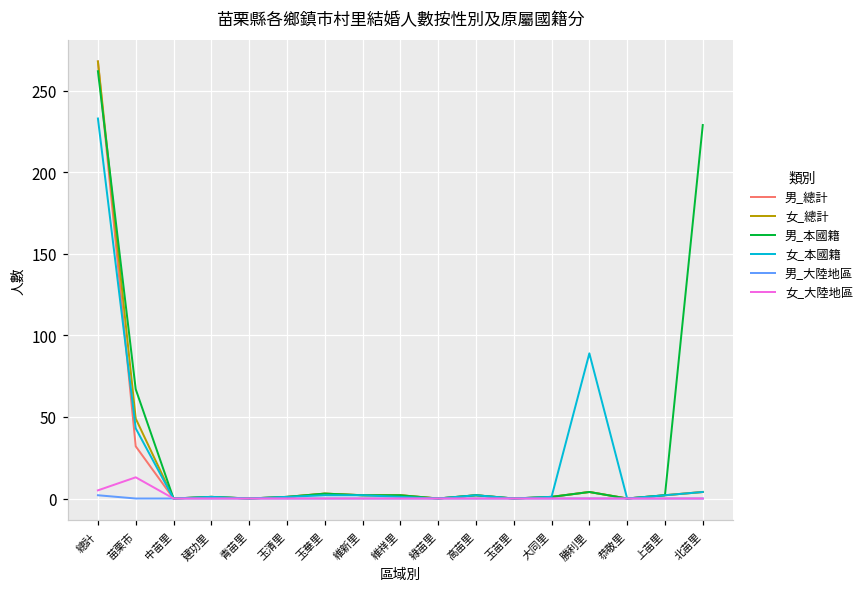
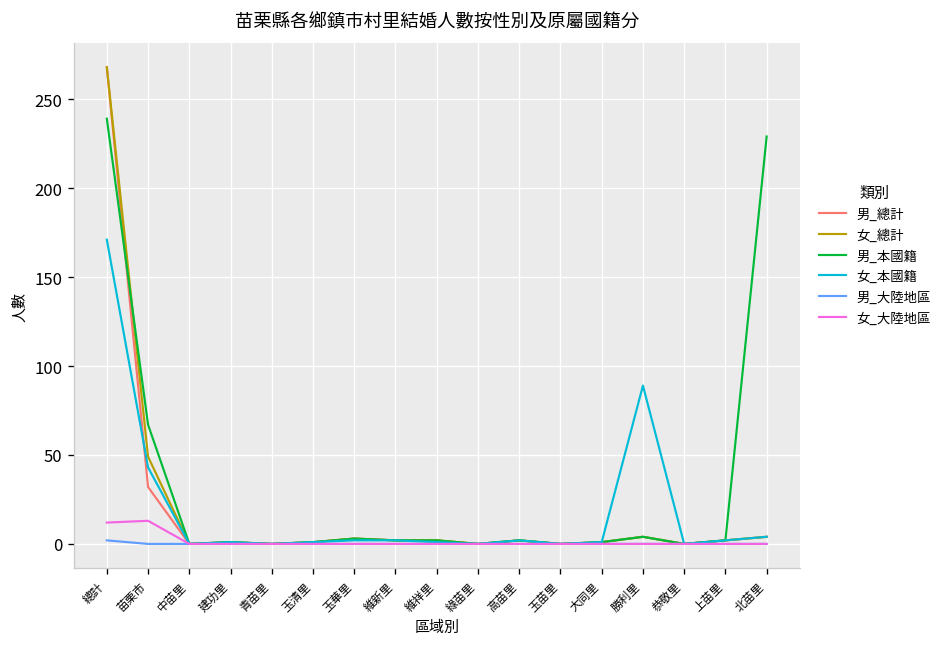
男_本國籍, 總計: 262 -> 239
女_本國籍, 總計: 233 -> 171
女_大陸地區, 總計: 5 -> 12
